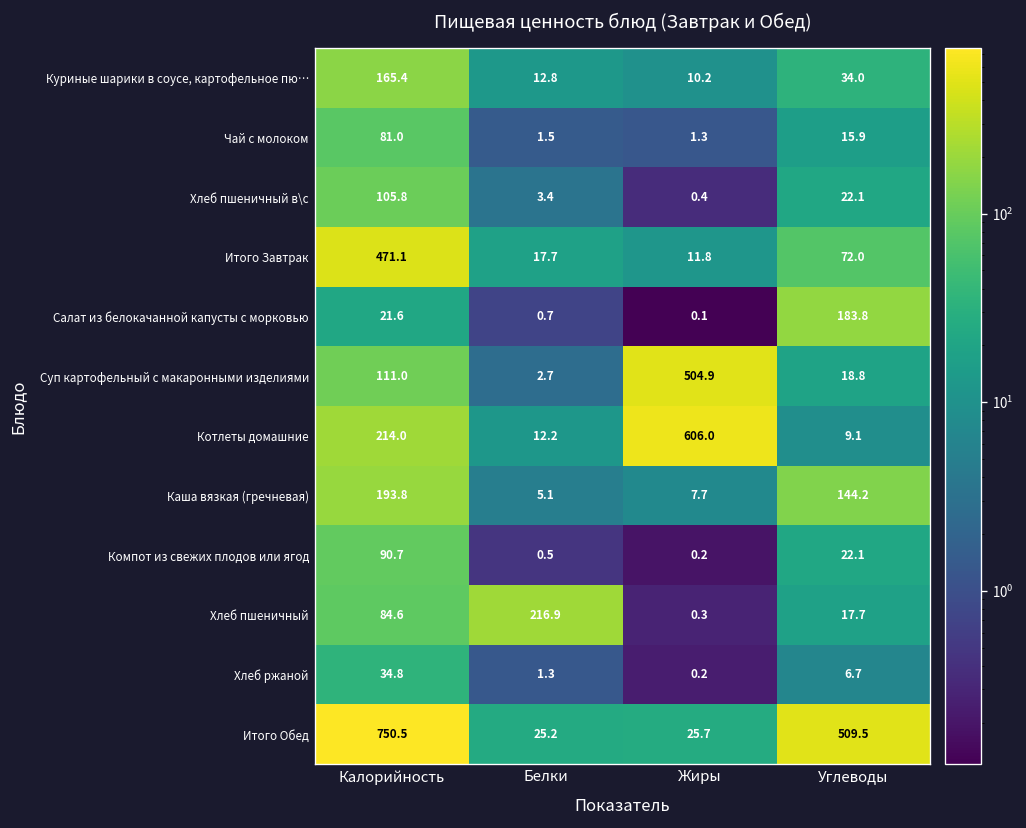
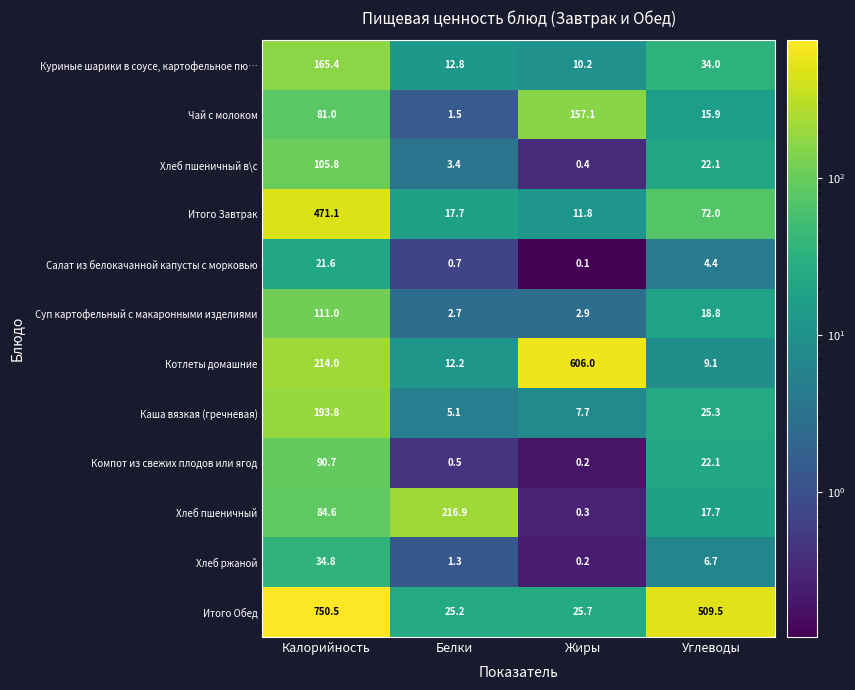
Чай с молоком, Жиры: 1.3 -> 157.1
Салат из белокачанной капусты с морковью, Углеводы: 183.8 -> 4.4
Суп картофельный с макаронными изделиями, Жиры: 504.9 -> 2.9
Каша вязкая (гречневая), Углеводы: 144.2 -> 25.3
